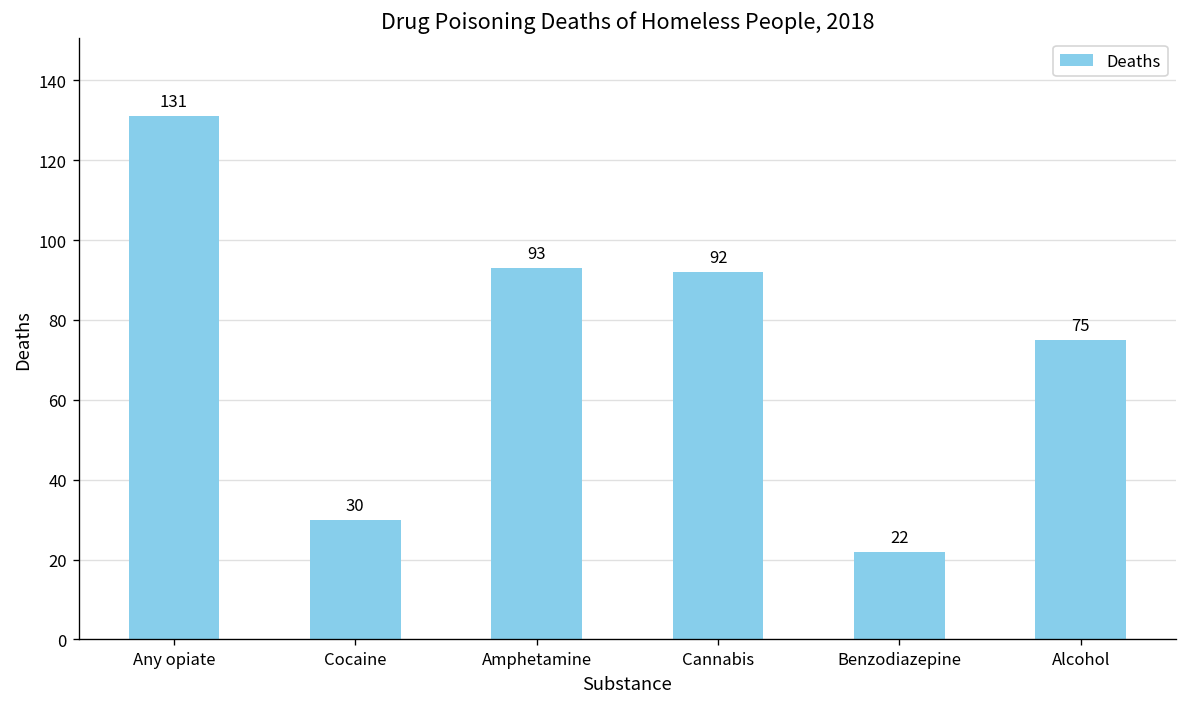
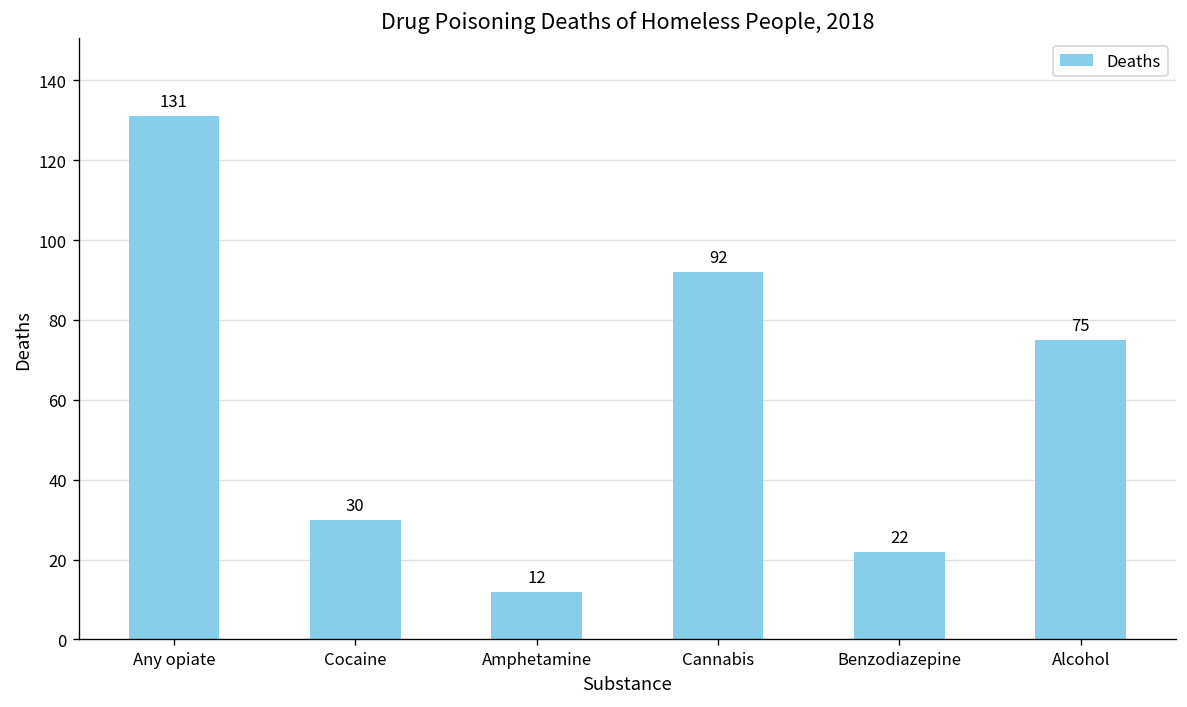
Amphetamine: 93 -> 12
